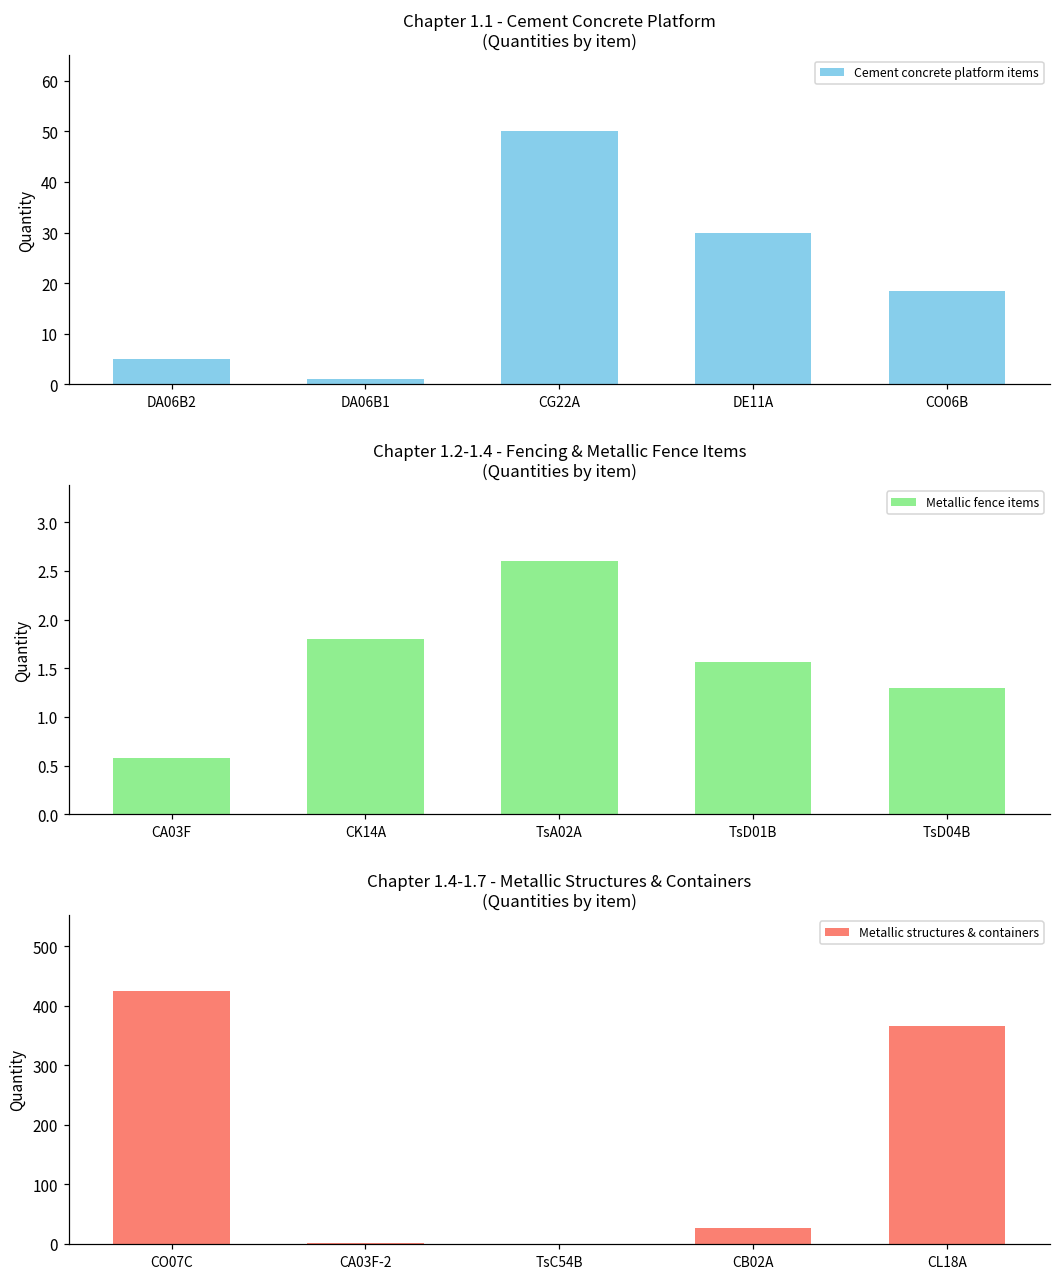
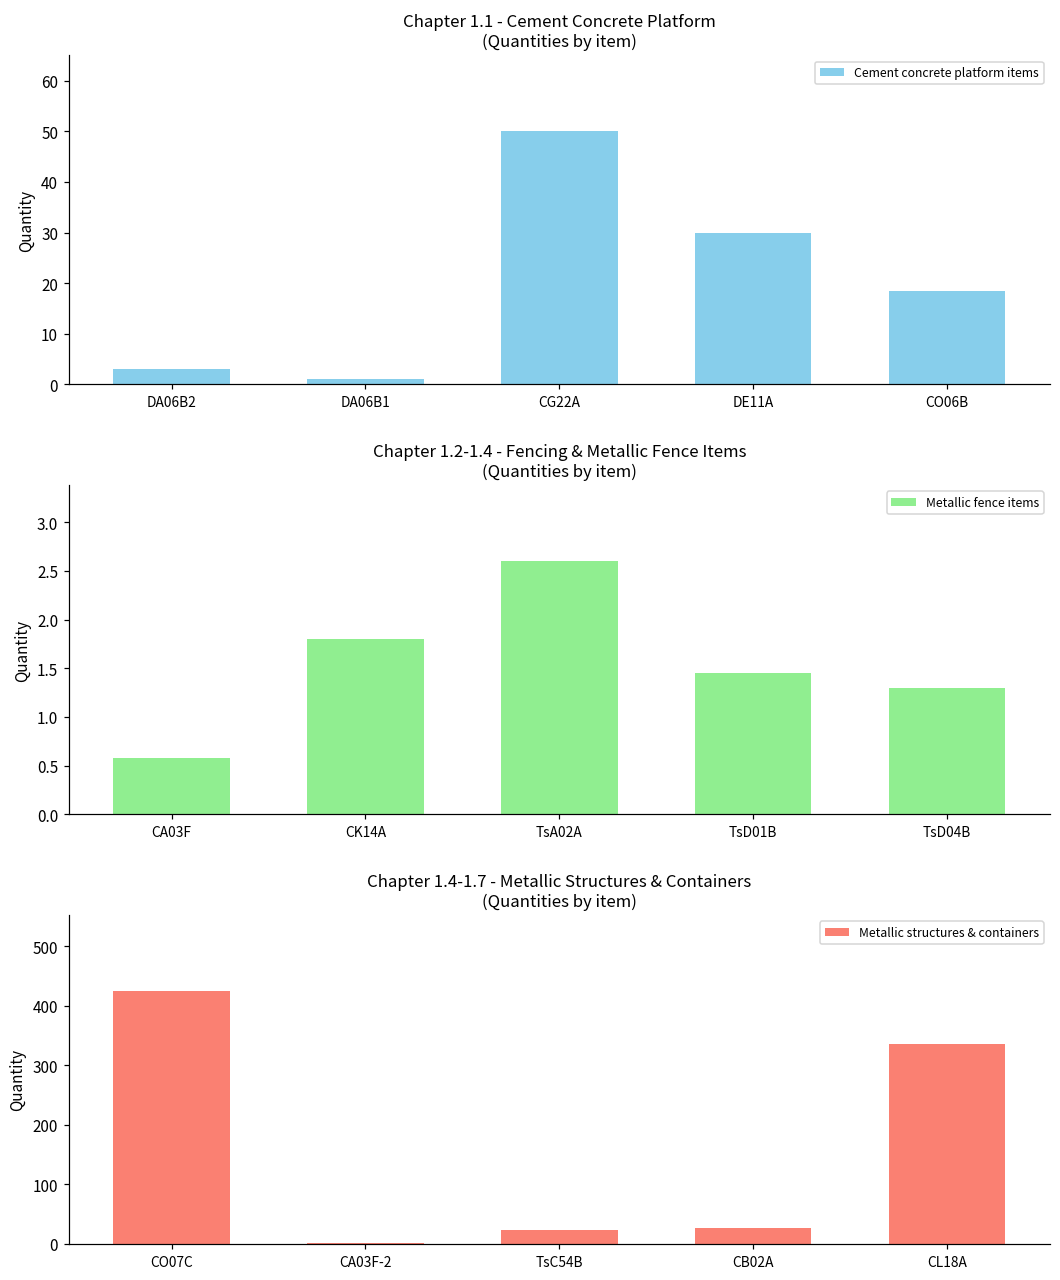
Chapter 1.1 - Cement Concrete Platform (Quantities by item), DA06B2: 5 -> 3
Chapter 1.2-1.4 - Fencing & Metallic Fence Items (Quantities by item), TsD01B: 1.6 -> 1.5
Chapter 1.4-1.7 - Metallic Structures & Containers (Quantities by item), TsC54B: 0 -> 20
Chapter 1.4-1.7 - Metallic Structures & Containers (Quantities by item), CL18A: 370 -> 340
